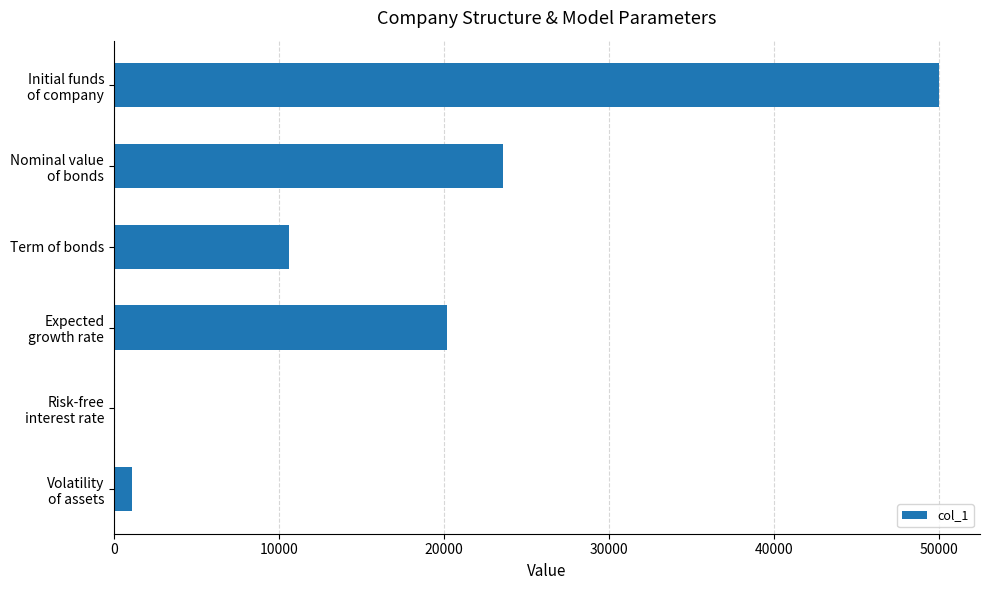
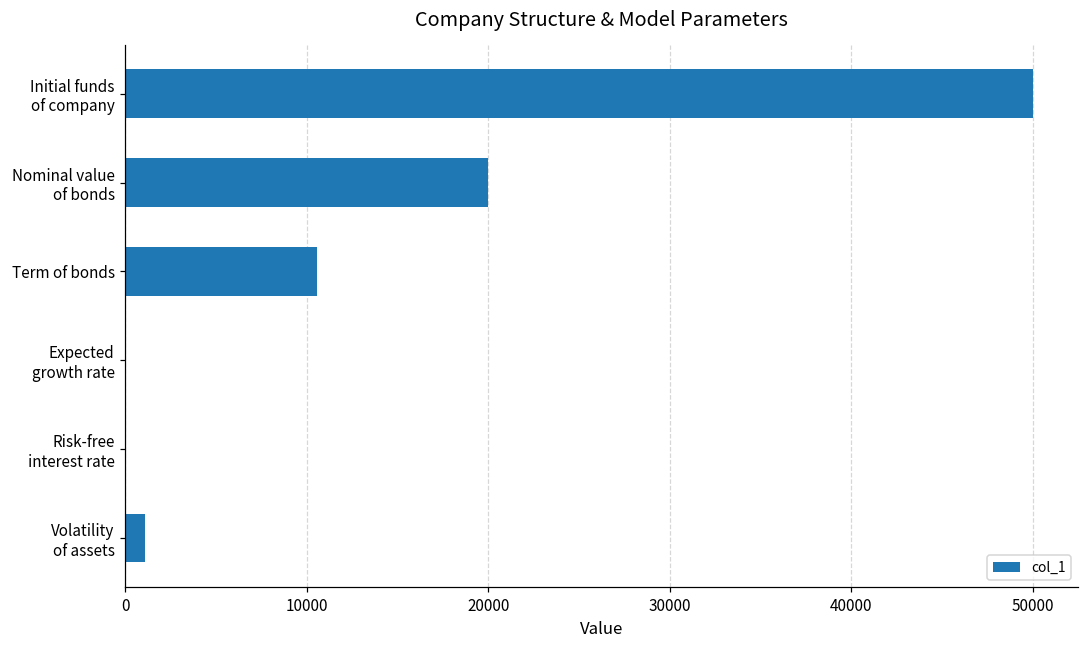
Nominal value of bonds: 23600 -> 20000
Expected growth rate: 20200 -> 0
